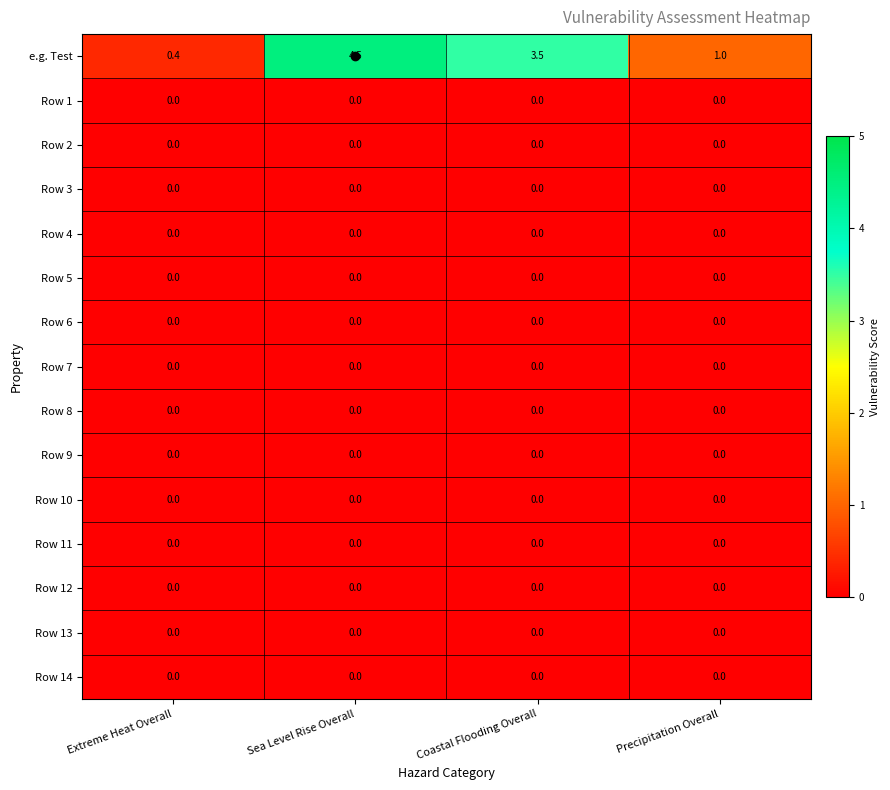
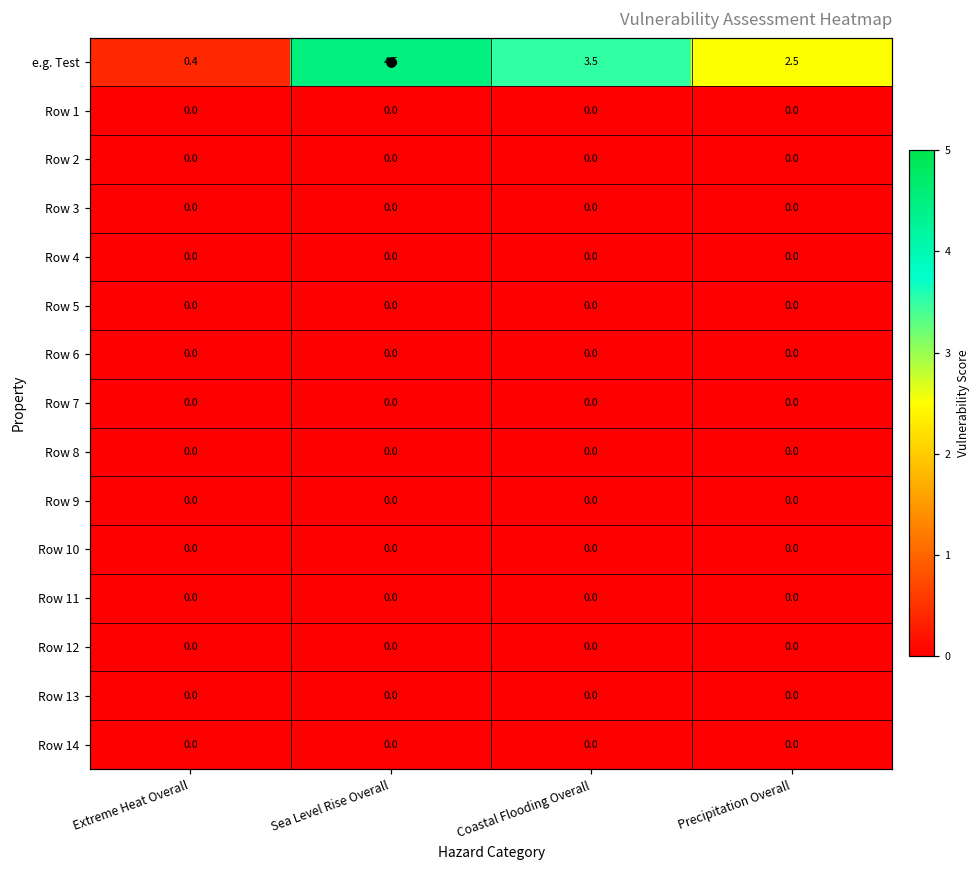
e.g. Test, Precipitation Overall: 1.0 -> 2.5
